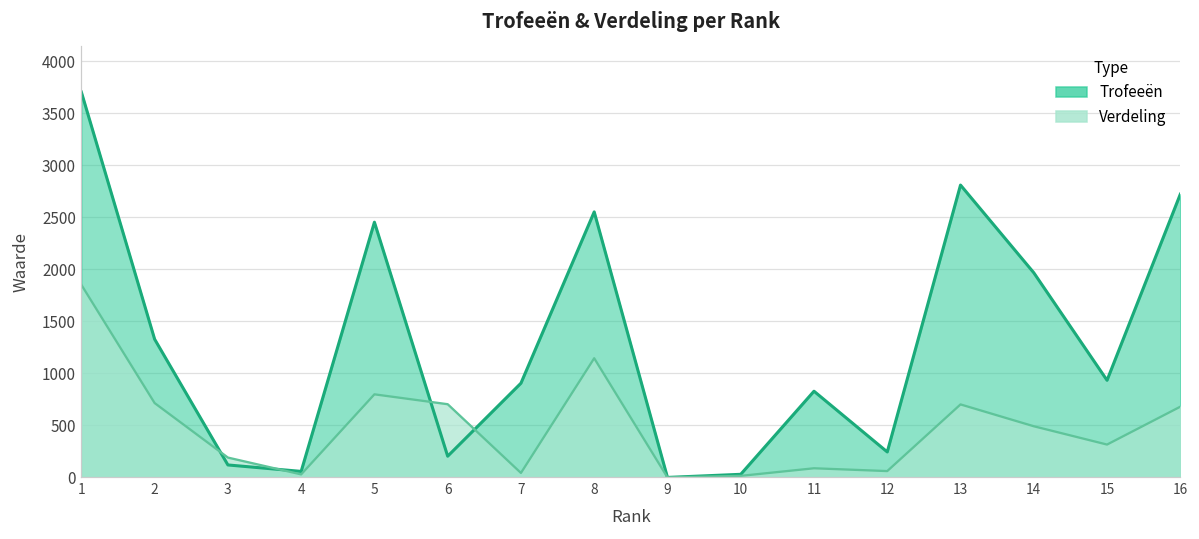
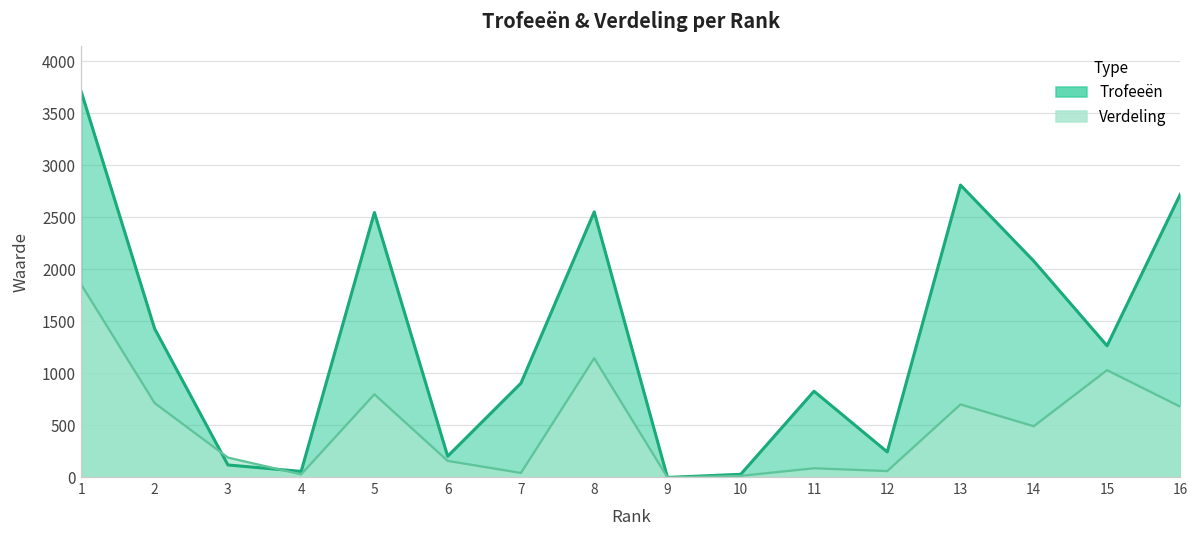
Trofeeën, 2: 1300 -> 1400
Trofeeën, 5: 2450 -> 2550
Verdeling, 6: 700 -> 200
Trofeeën, 14: 2000 -> 2100
Trofeeën, 15: 900 -> 1300
Verdeling, 15: 300 -> 1000
